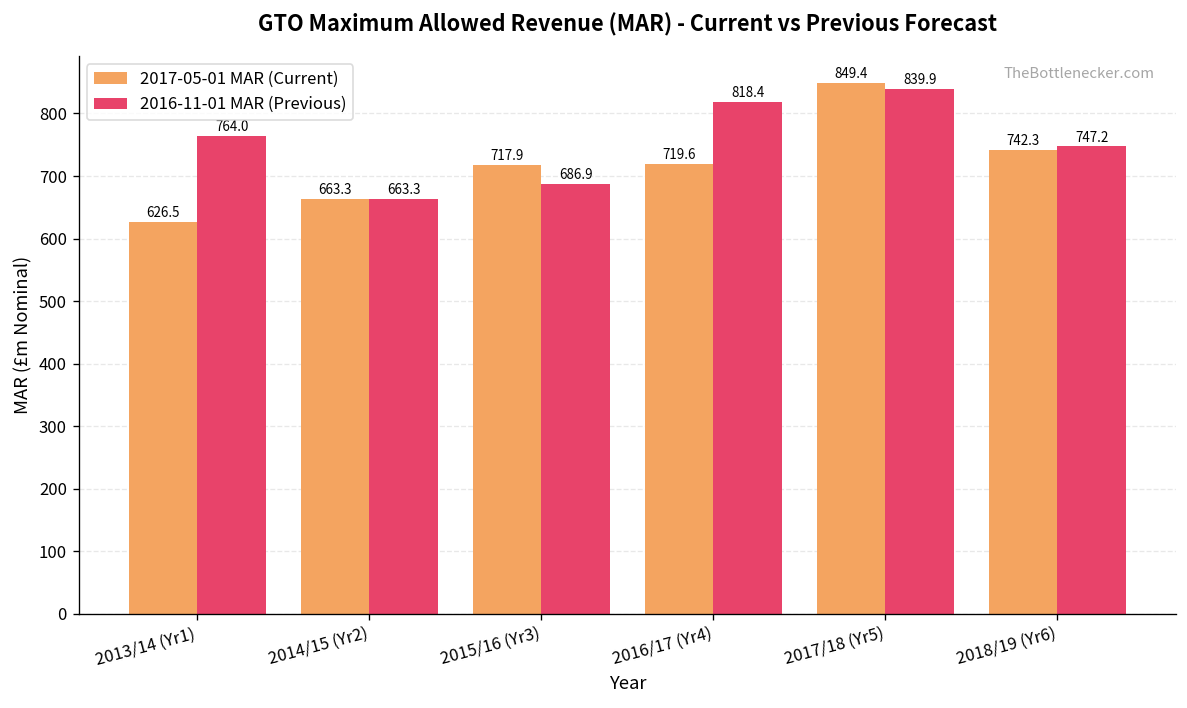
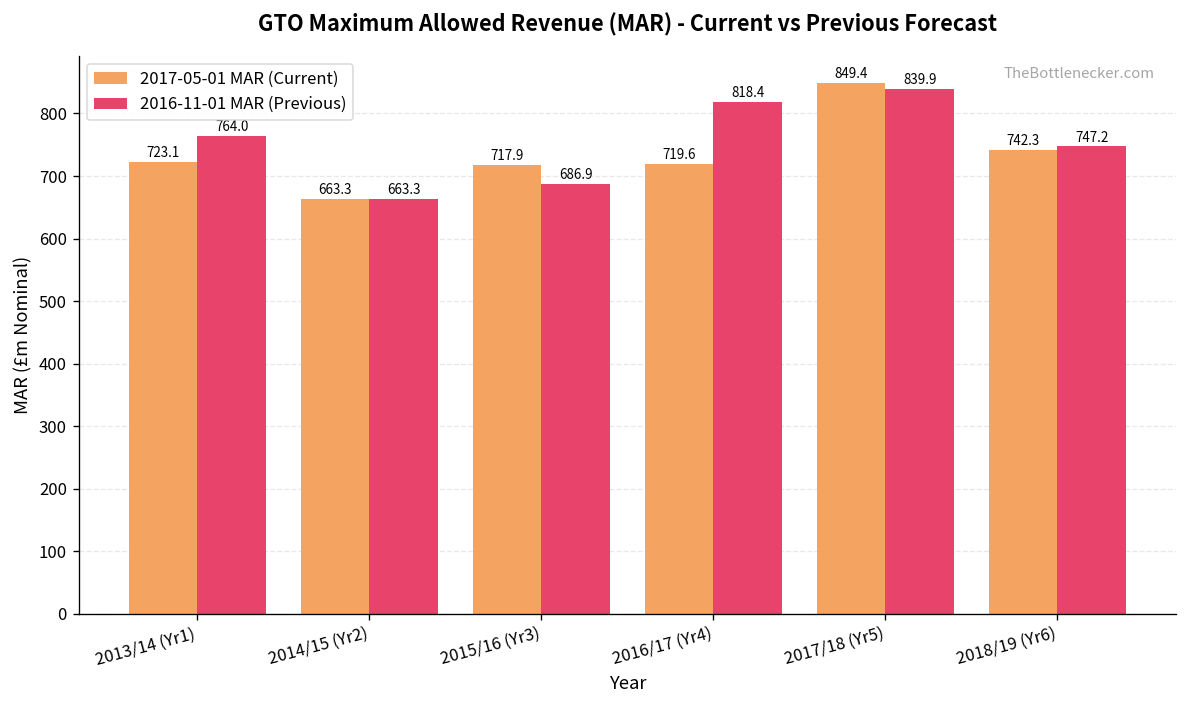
2017-05-01 MAR (Current), 2013/14 (Yr1): 626.5 -> 723.1
